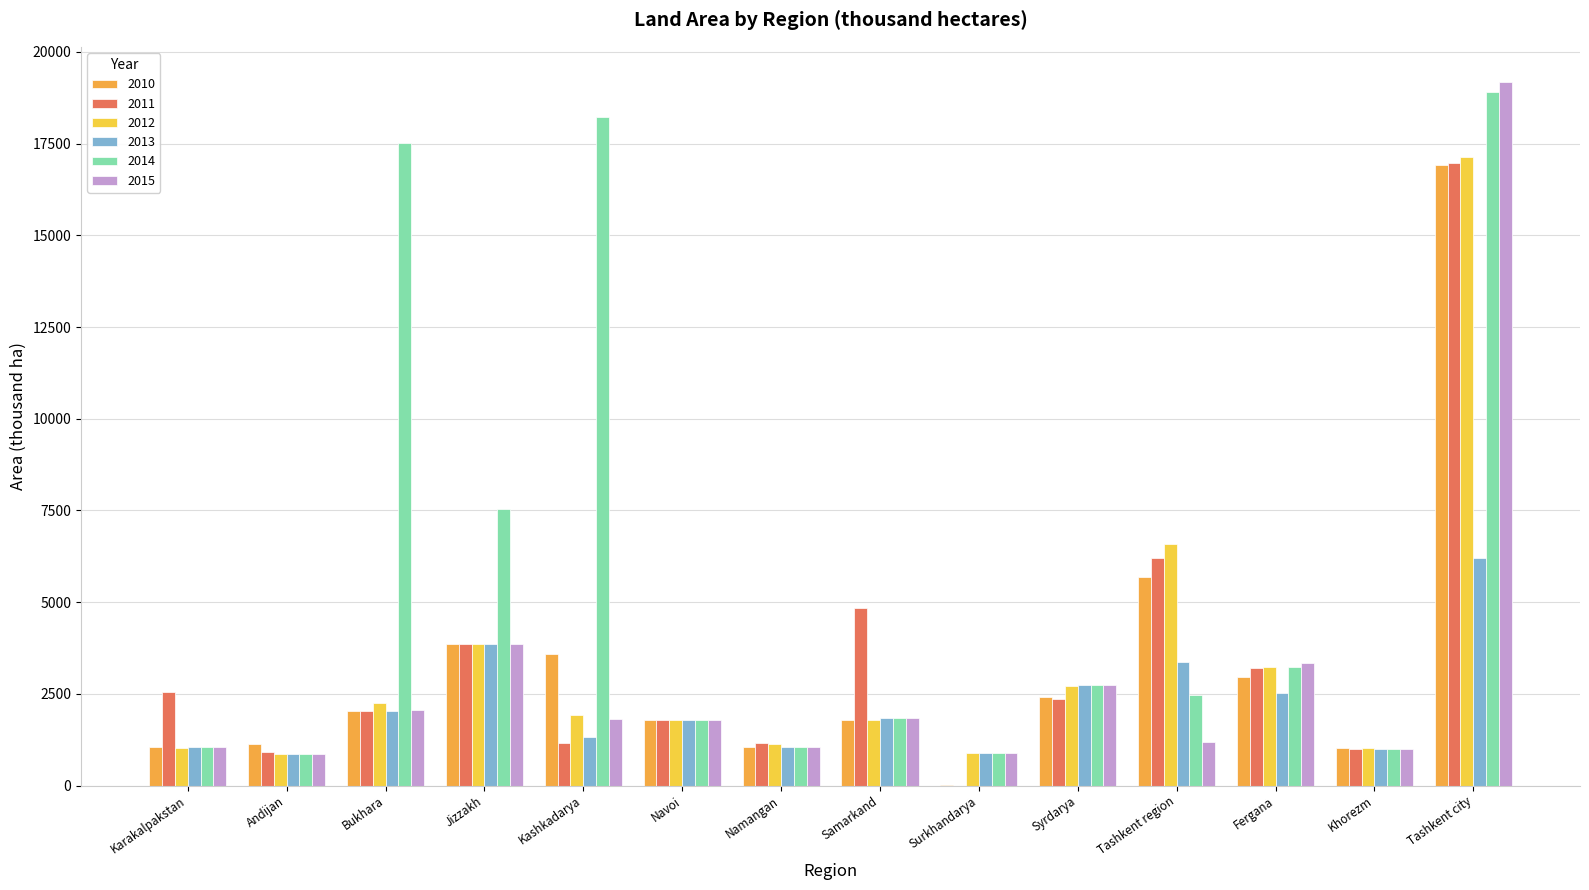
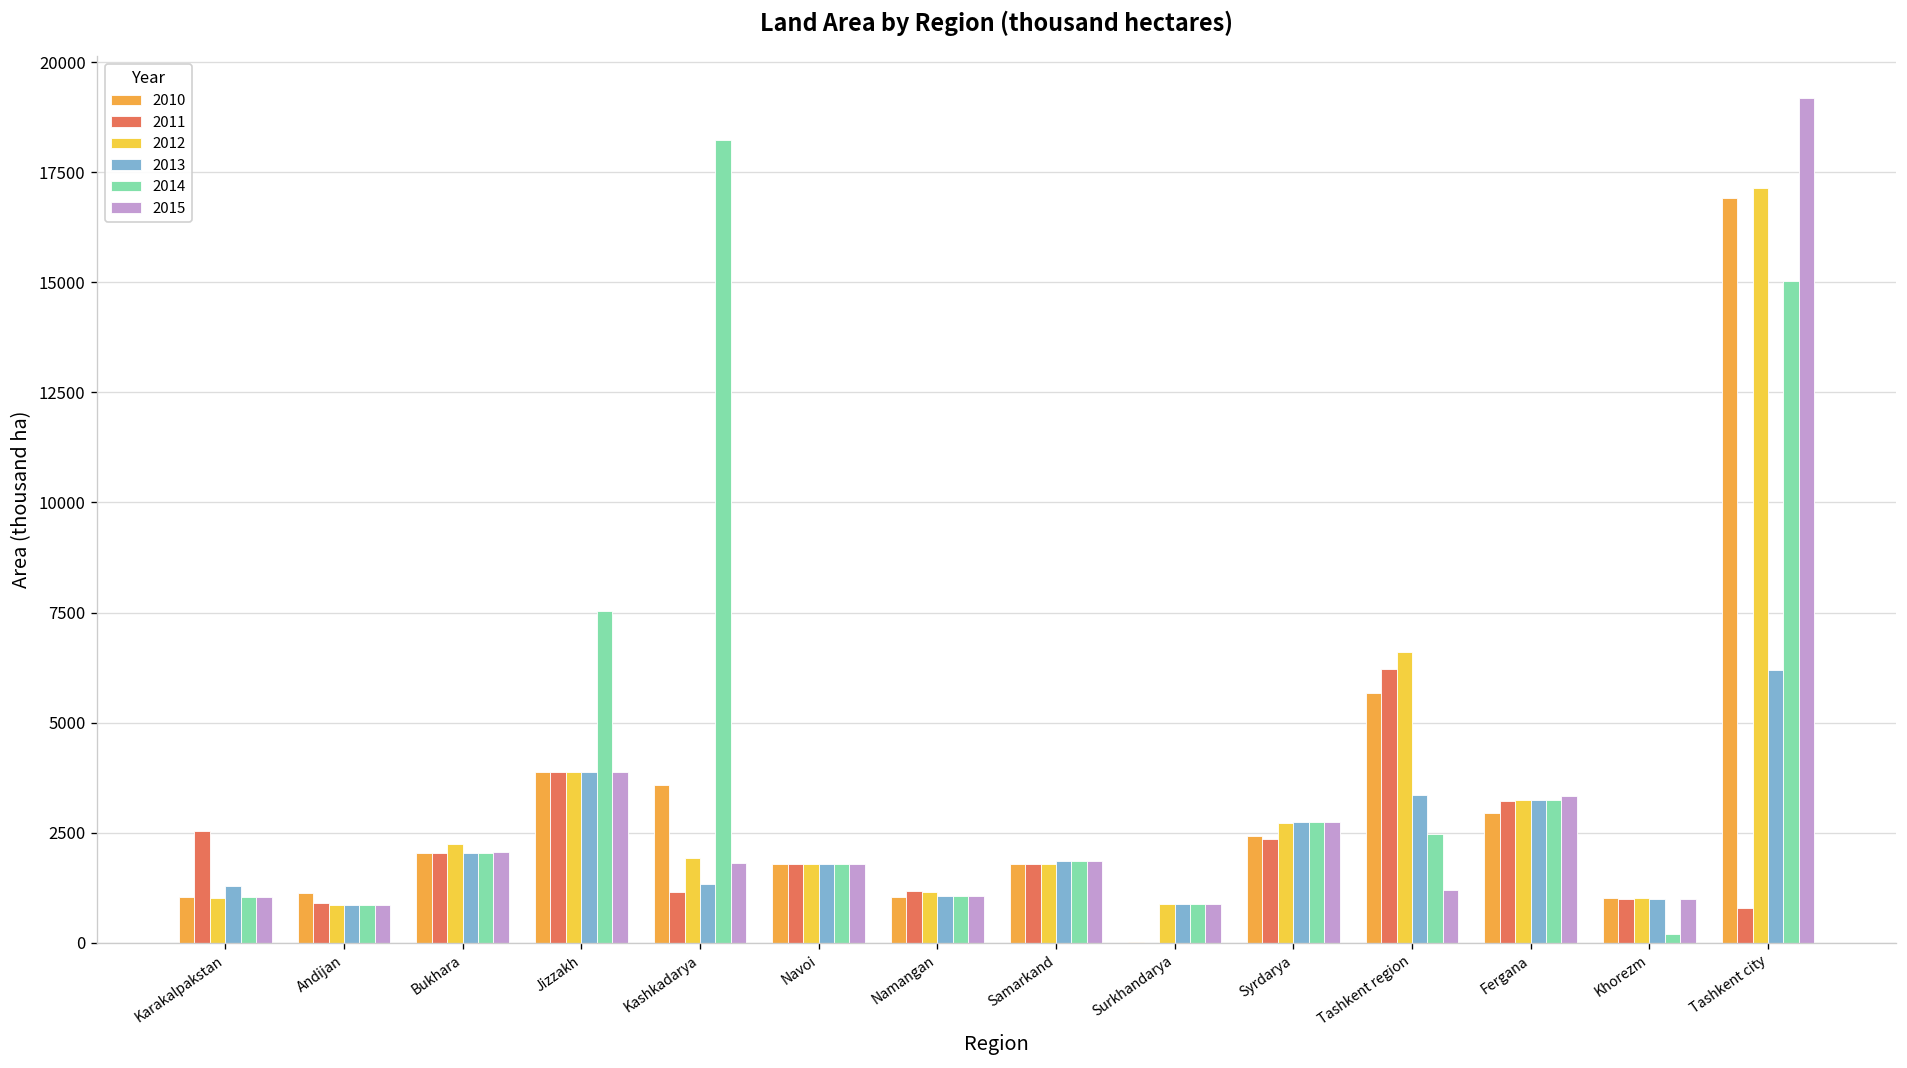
2013, Karakalpakstan: 1000 -> 1300
2014, Bukhara: 17500 -> 2000
2011, Samarkand: 4800 -> 1800
2013, Fergana: 2500 -> 3200
2014, Khorezm: 1000 -> 200
2011, Tashkent city: 17000 -> 800
2014, Tashkent city: 18900 -> 15000
